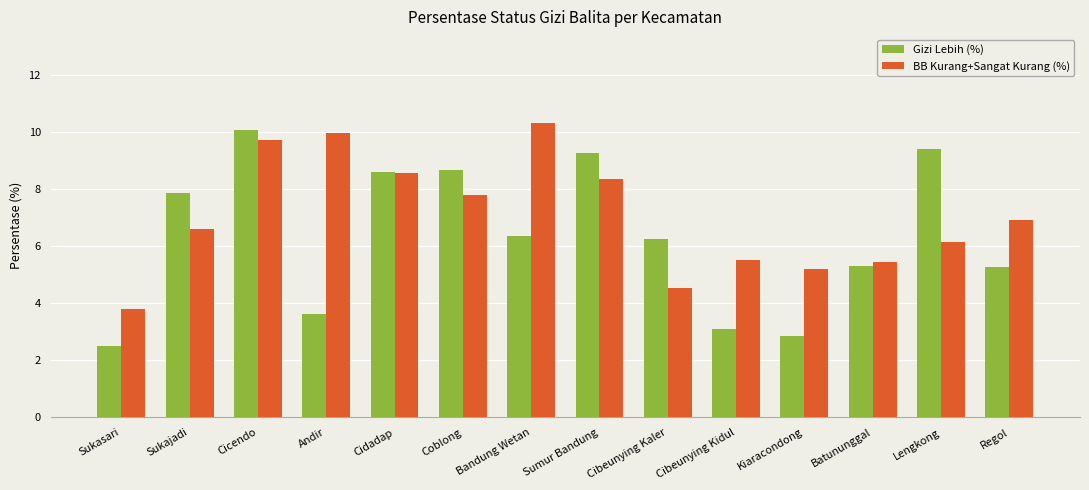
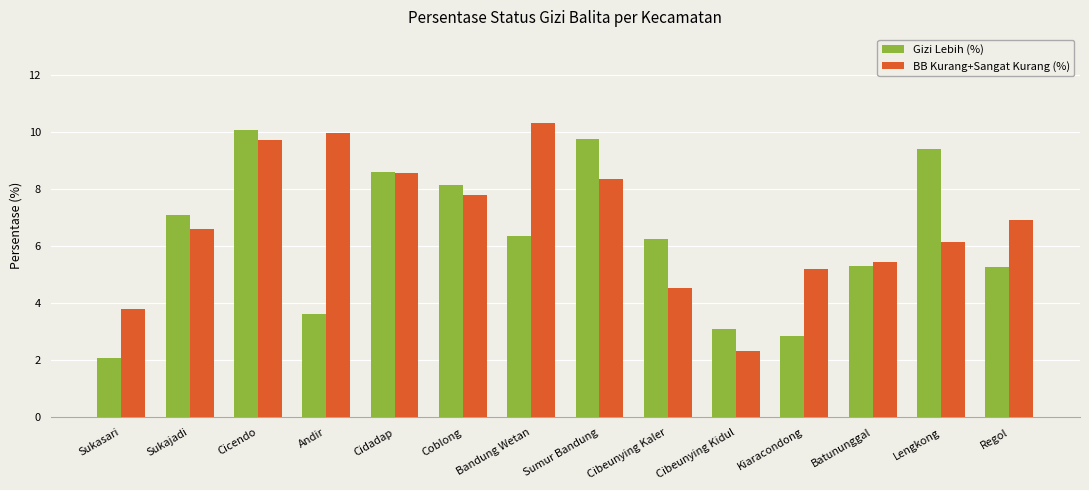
Gizi Lebih (%), Sukasari: 2.5 -> 2.1
Gizi Lebih (%), Sukajadi: 7.9 -> 7.1
Gizi Lebih (%), Coblong: 8.7 -> 8.2
Gizi Lebih (%), Sumur Bandung: 9.3 -> 9.8
BB Kurang+Sangat Kurang (%), Cibeunying Kidul: 5.5 -> 2.3
